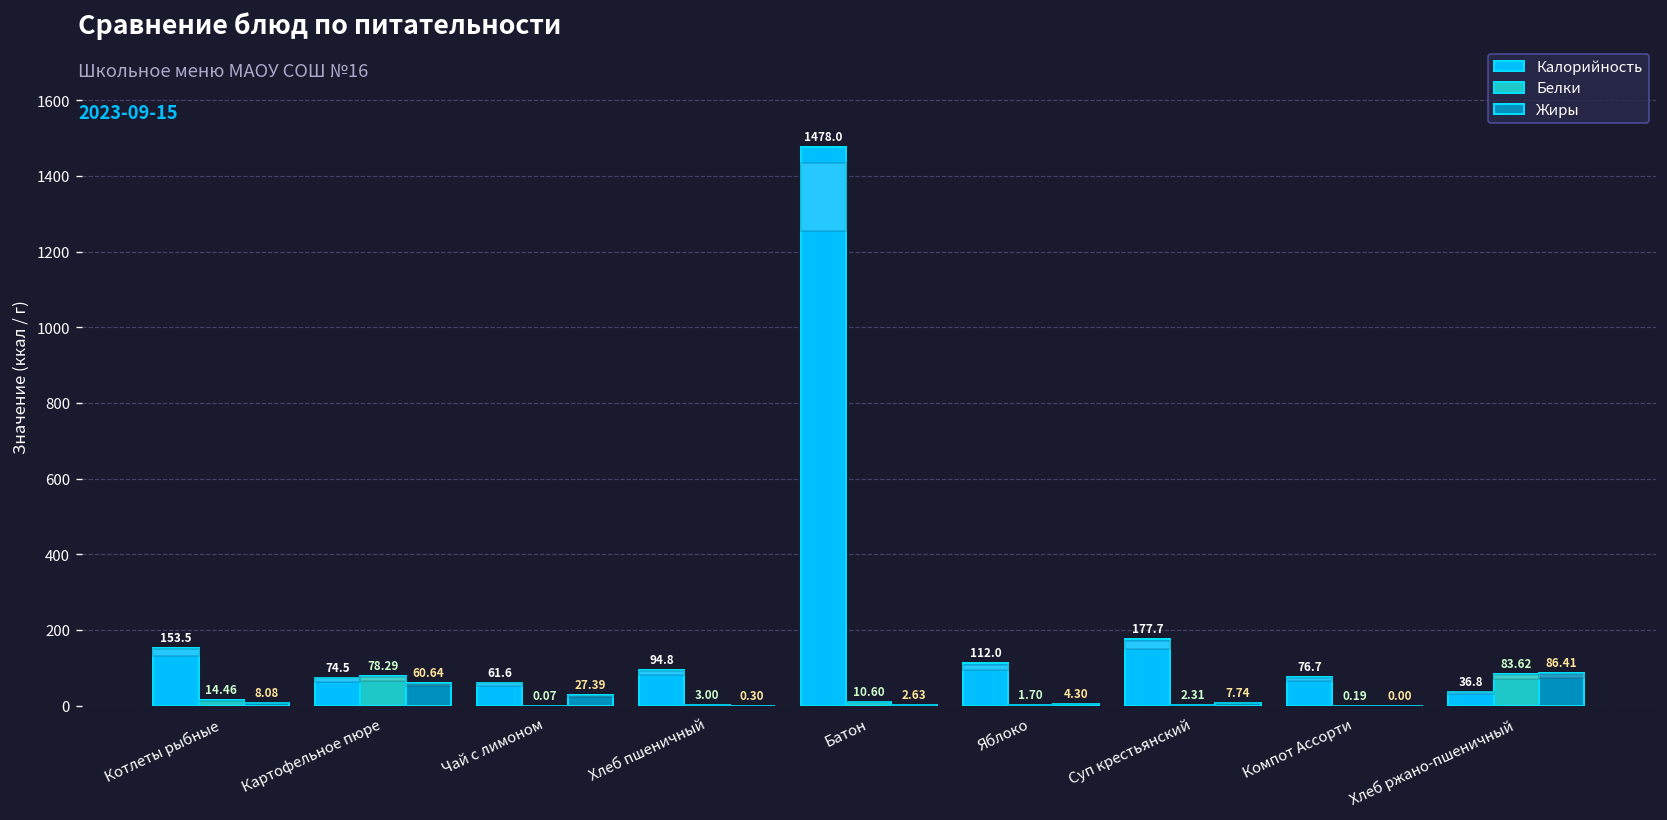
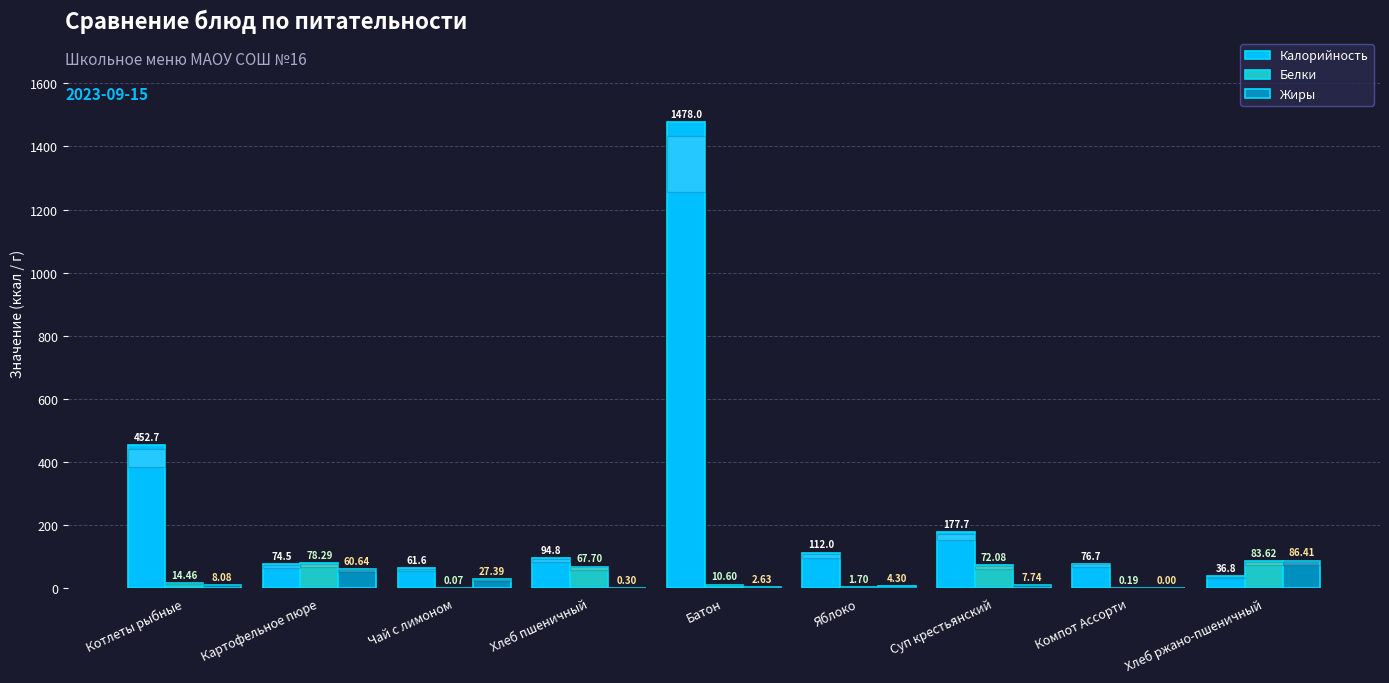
Калорийность, Котлеты рыбные: 153.5 -> 452.7
Белки, Хлеб пшеничный: 3.00 -> 67.70
Белки, Суп крестьянский: 2.31 -> 72.08
